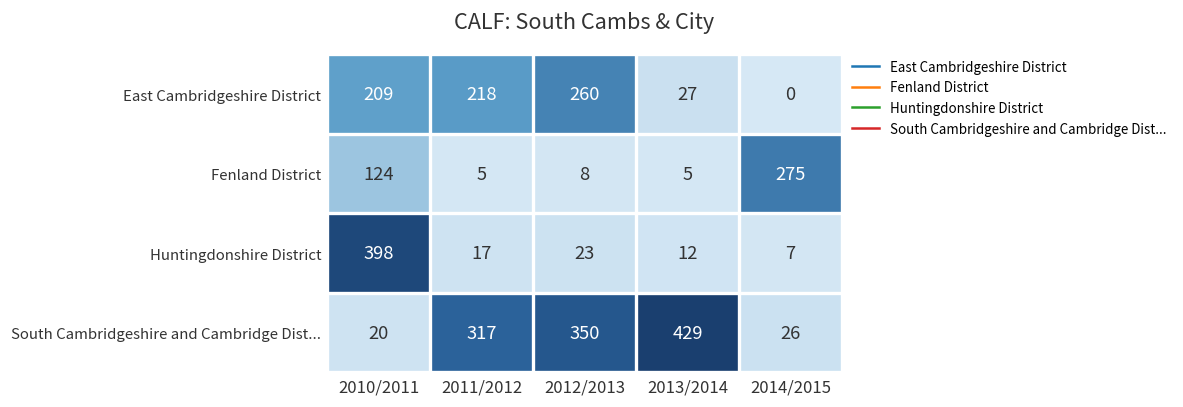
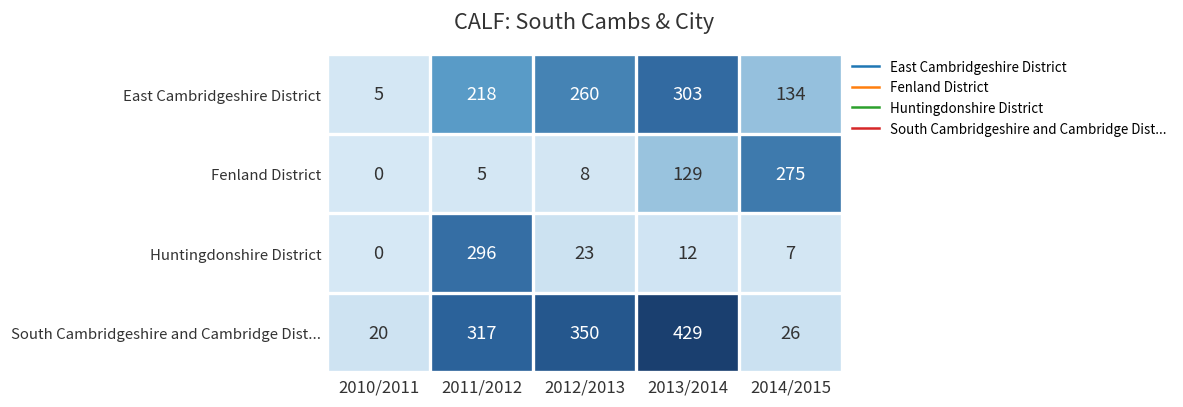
East Cambridgeshire District, 2010/2011: 209 -> 5
East Cambridgeshire District, 2013/2014: 27 -> 303
East Cambridgeshire District, 2014/2015: 0 -> 134
Fenland District, 2010/2011: 124 -> 0
Fenland District, 2013/2014: 5 -> 129
Huntingdonshire District, 2010/2011: 398 -> 0
Huntingdonshire District, 2011/2012: 17 -> 296
